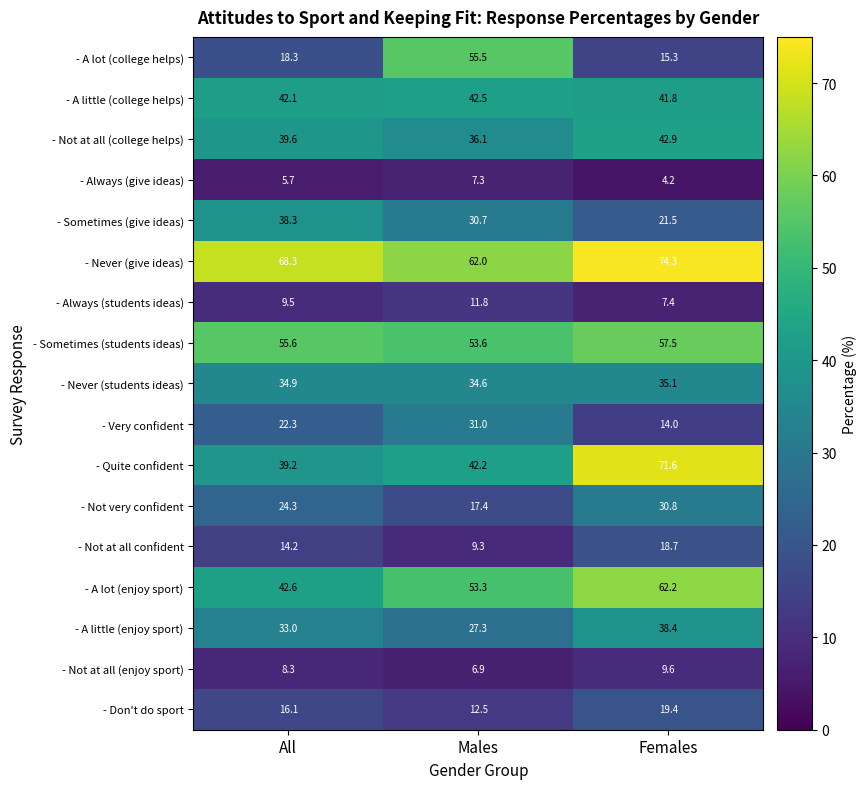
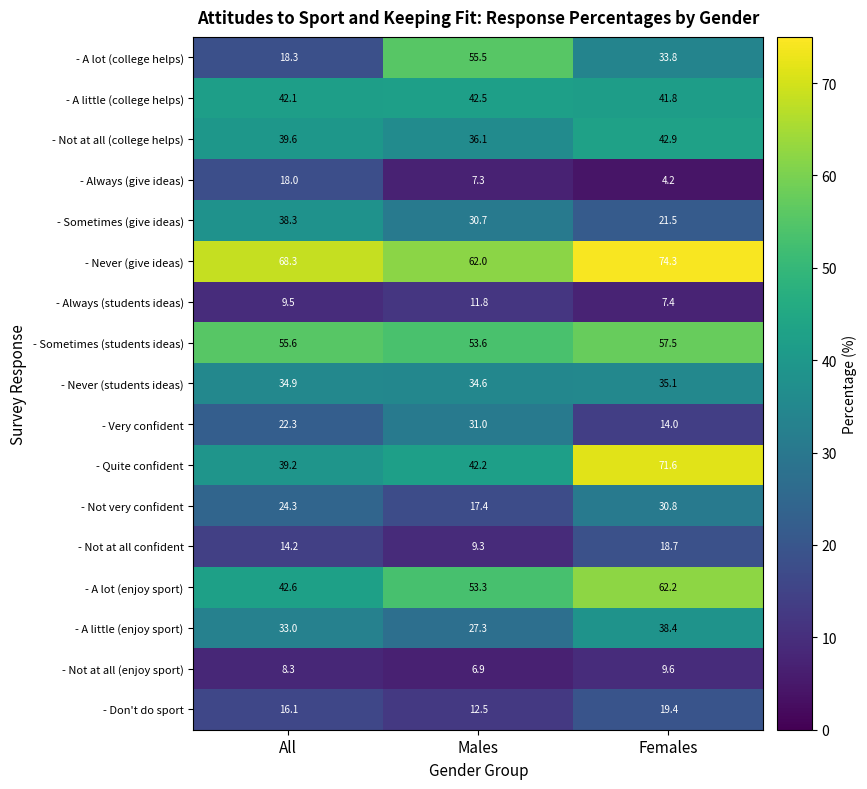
- A lot (college helps), Females: 15.3 -> 33.8
- Always (give ideas), All: 5.7 -> 18.0
